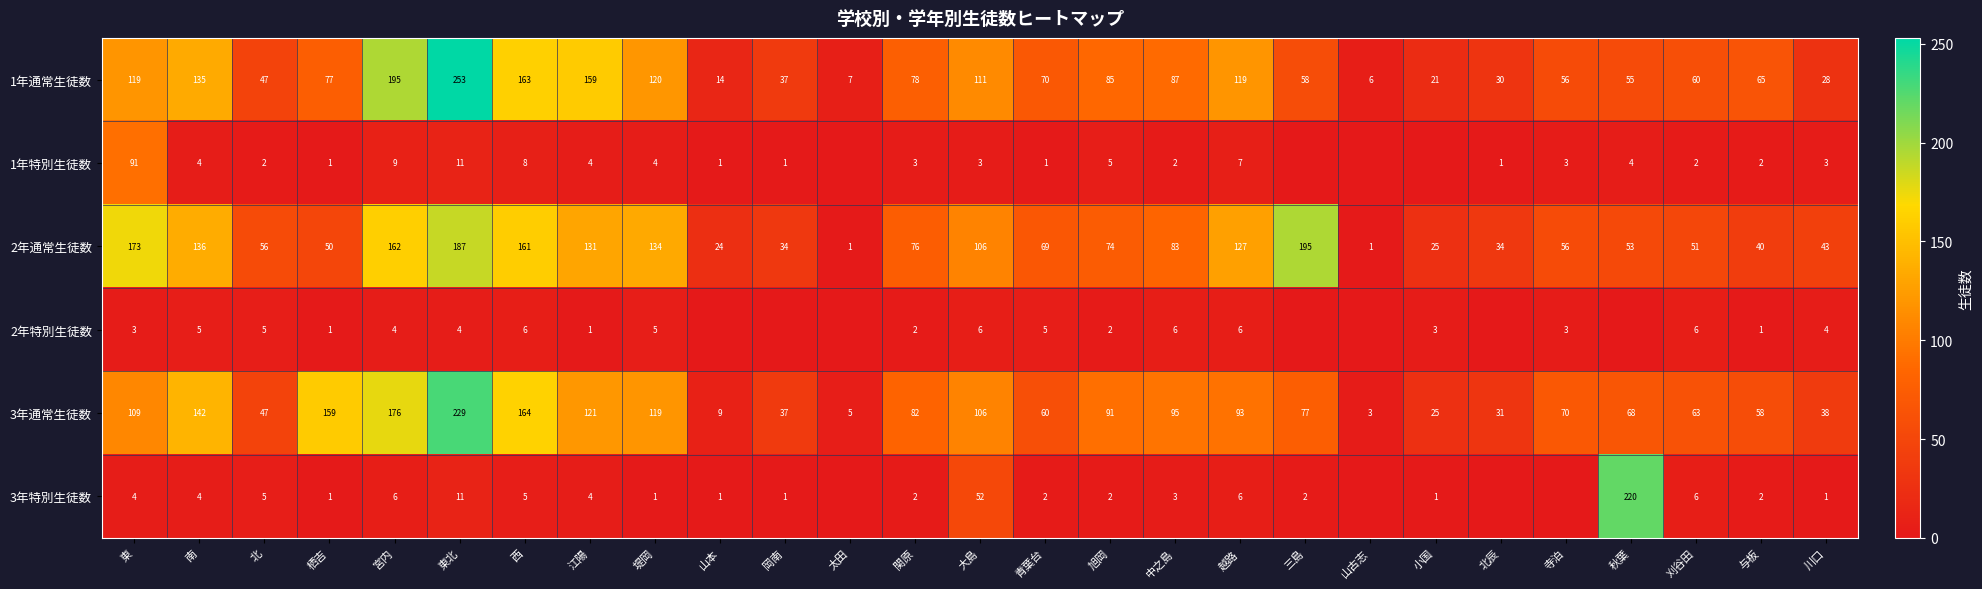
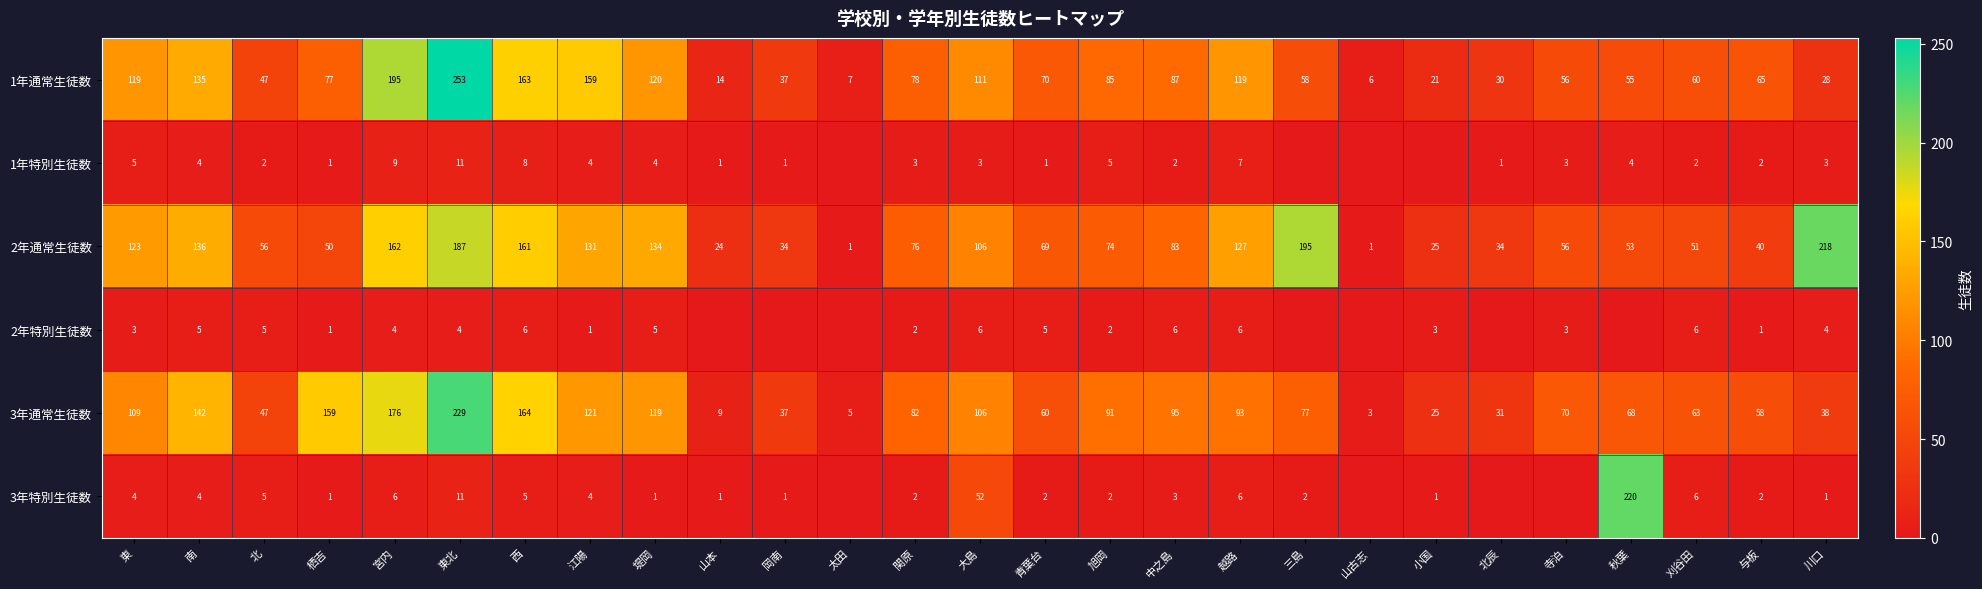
1年特別生徒数, 東: 91 -> 5
2年通常生徒数, 東: 173 -> 123
2年通常生徒数, 川口: 43 -> 218
